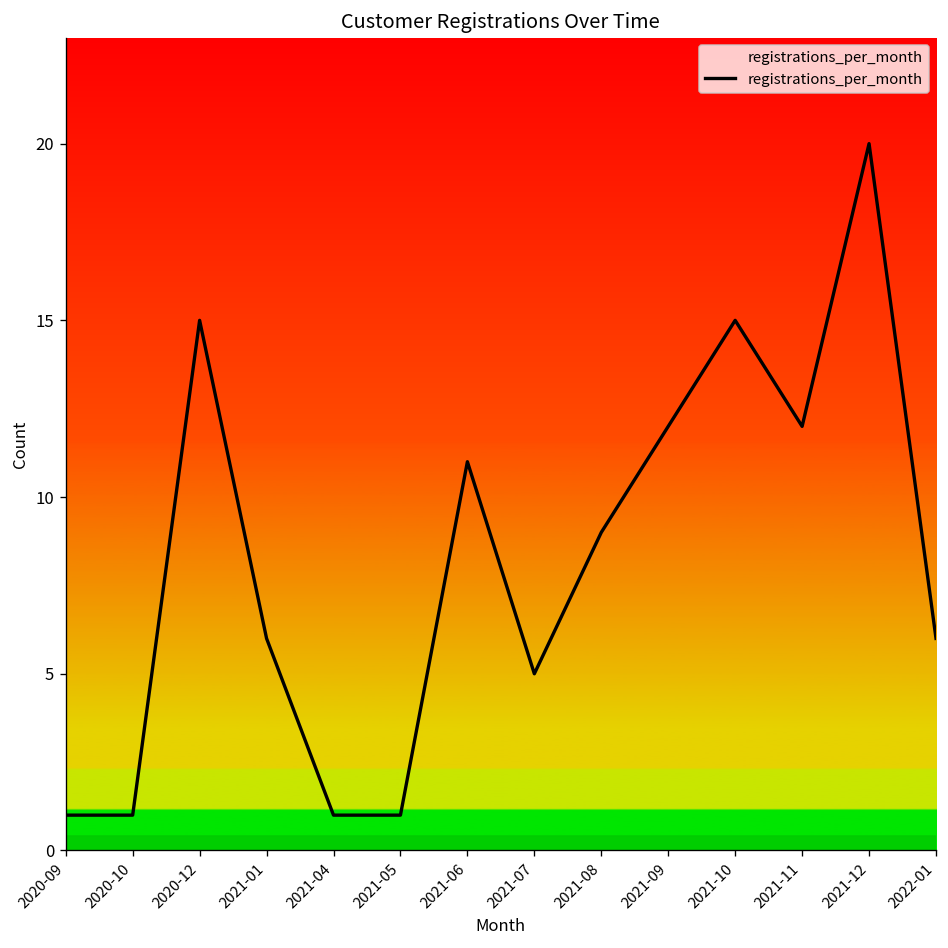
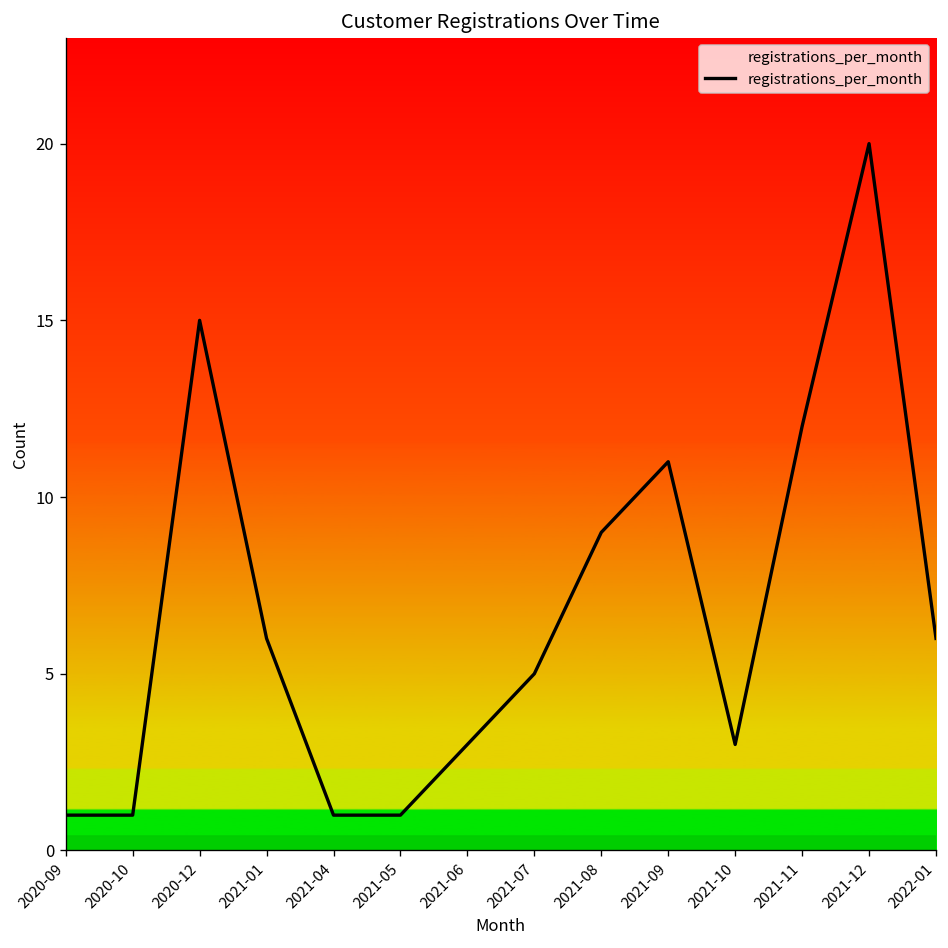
2021-06: 11 -> 3
2021-09: 12 -> 11
2021-10: 15 -> 3
